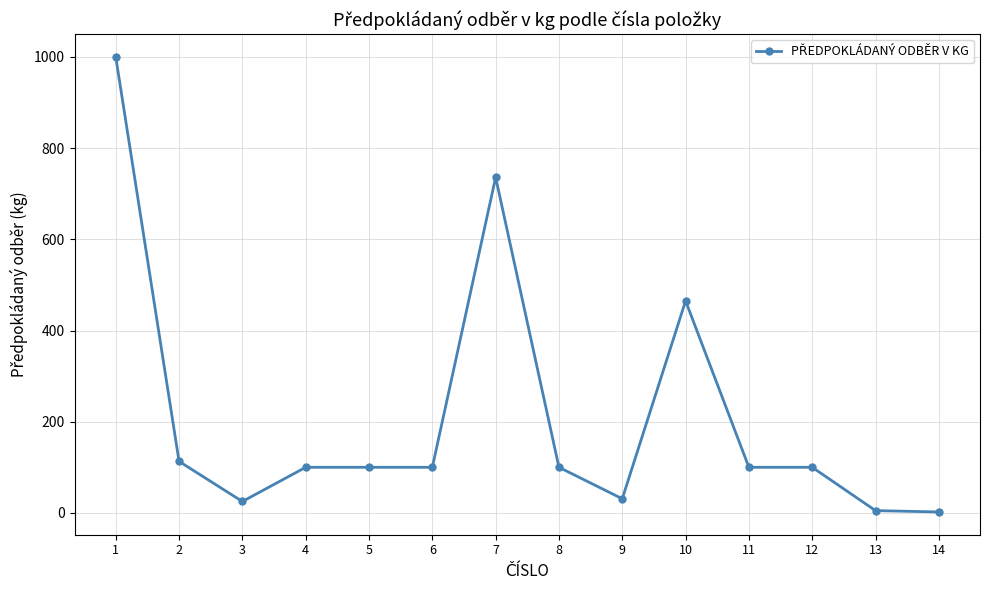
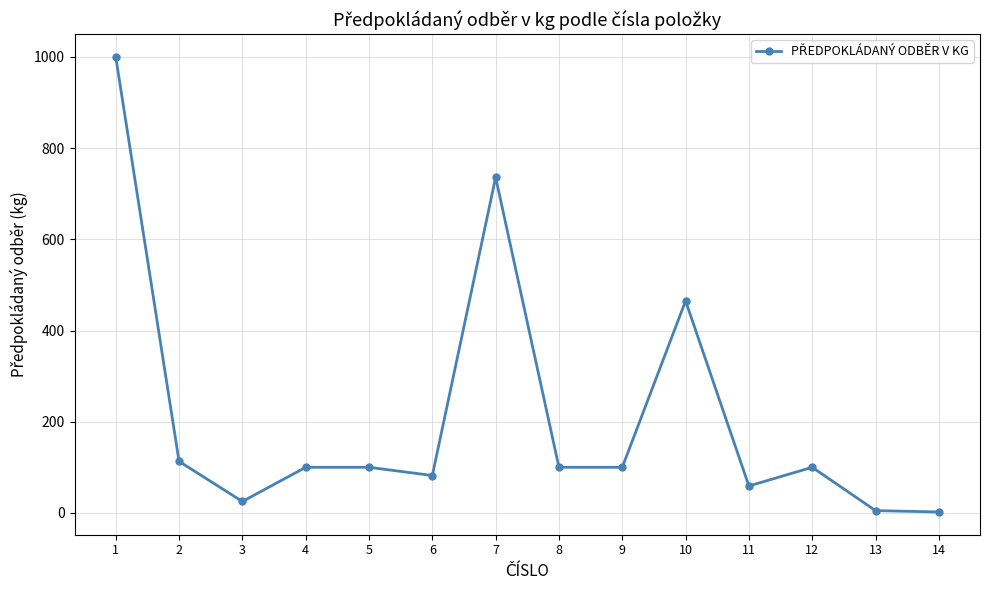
6: 100 -> 80
9: 30 -> 100
11: 100 -> 60
